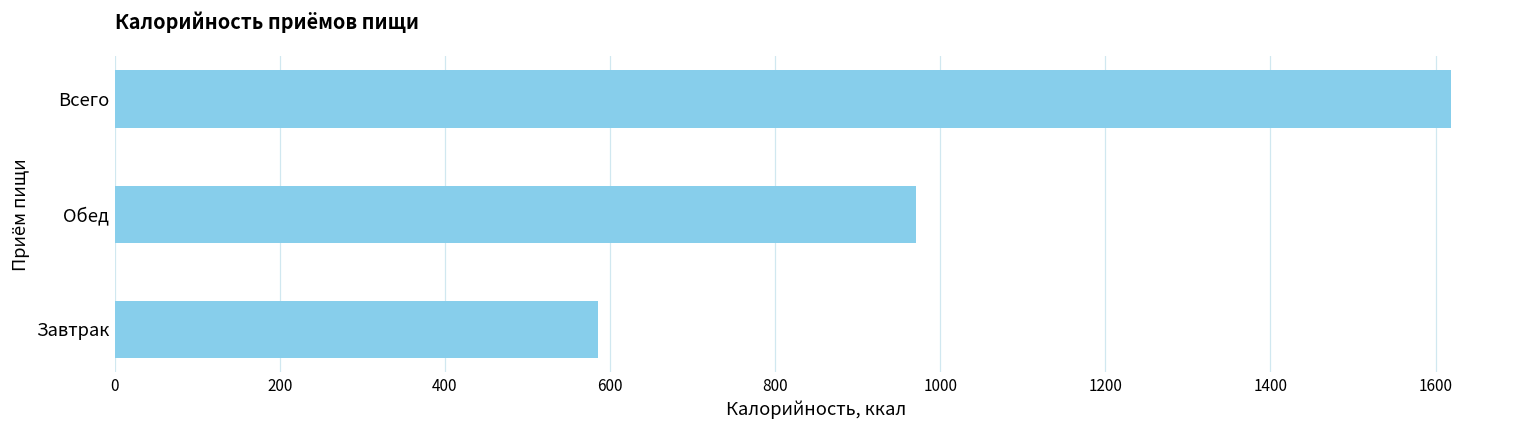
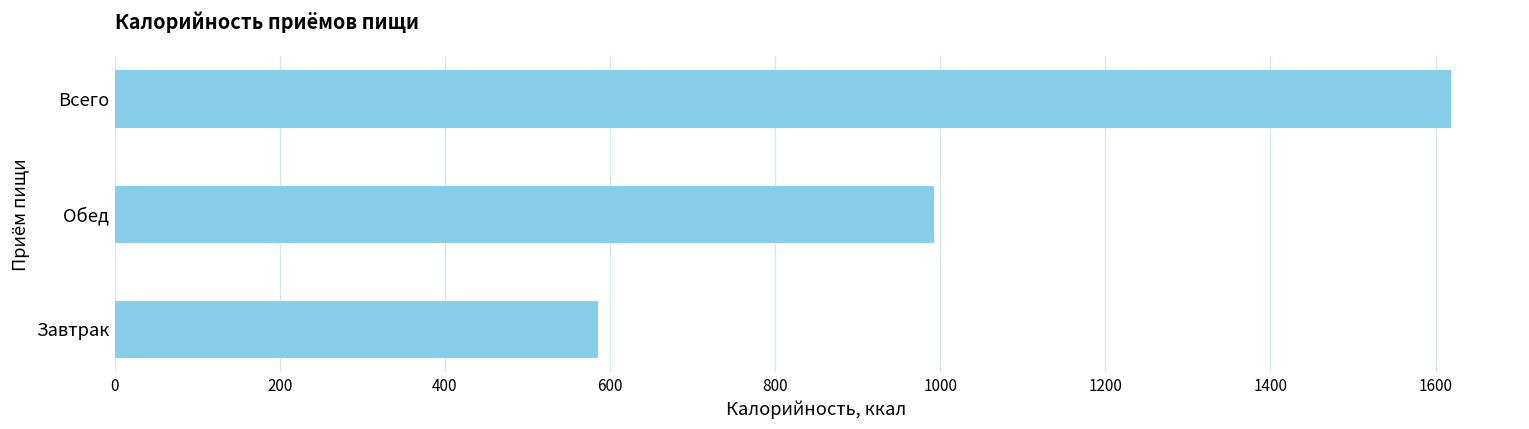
Обед: 970 -> 990
